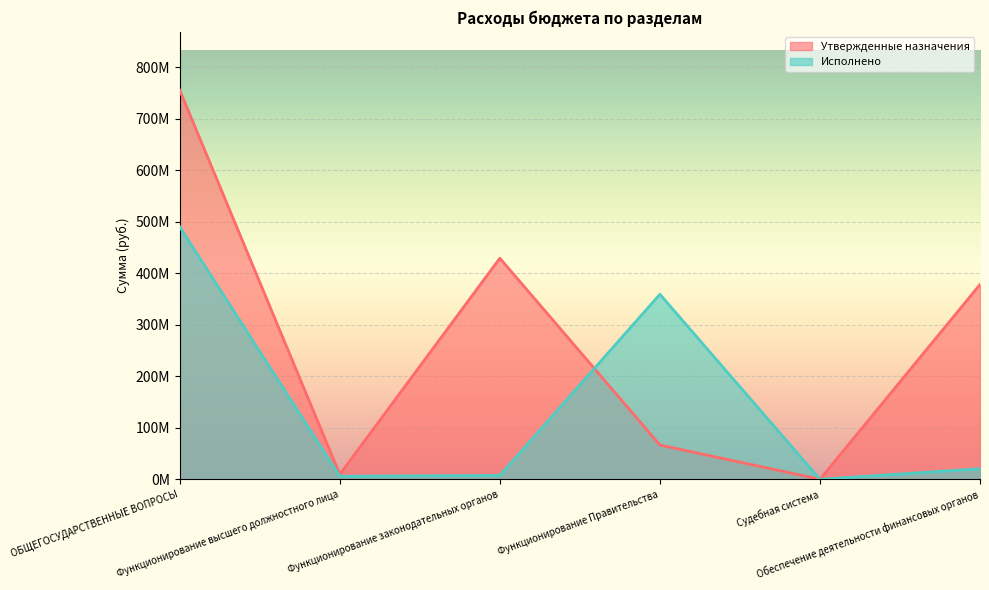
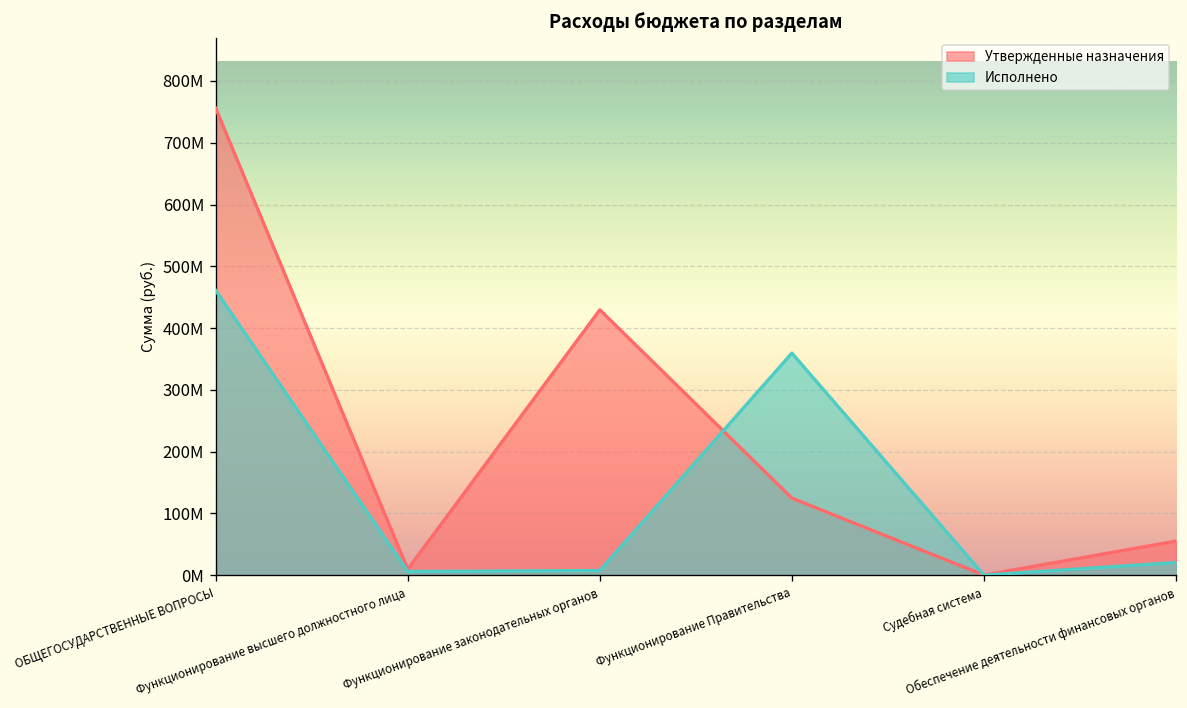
Исполнено, ОБЩЕГОСУДАРСТВЕННЫЕ ВОПРОСЫ: 490000000 -> 460000000
Утвержденные назначения, Функционирование Правительства: 70000000 -> 120000000
Утвержденные назначения, Обеспечение деятельности финансовых органов: 380000000 -> 60000000
